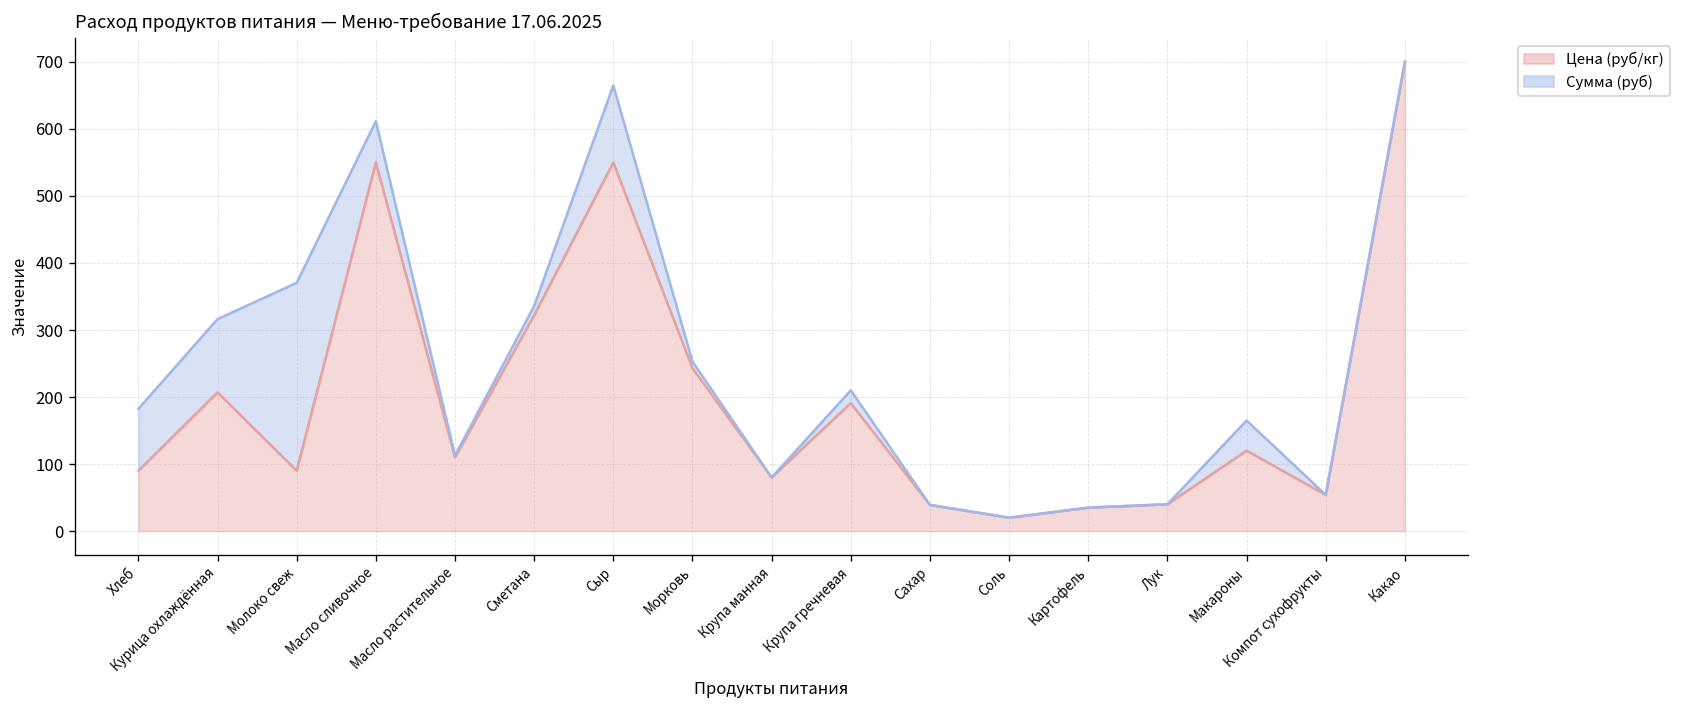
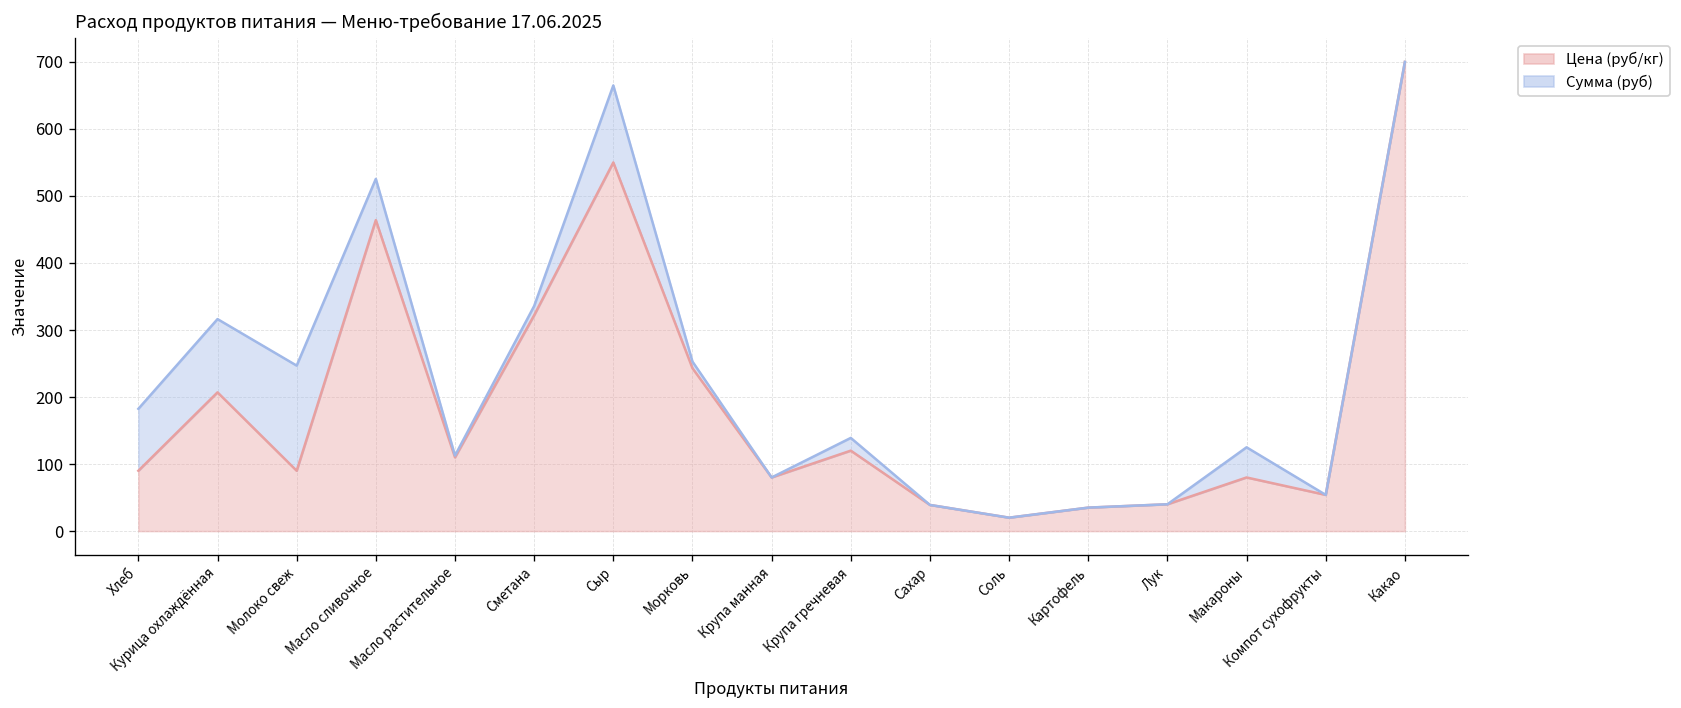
Сумма (руб), Молоко свеж: 280 -> 160
Цена (руб/кг), Масло сливочное: 550 -> 460
Цена (руб/кг), Крупа гречневая: 190 -> 120
Цена (руб/кг), Макароны: 120 -> 80
